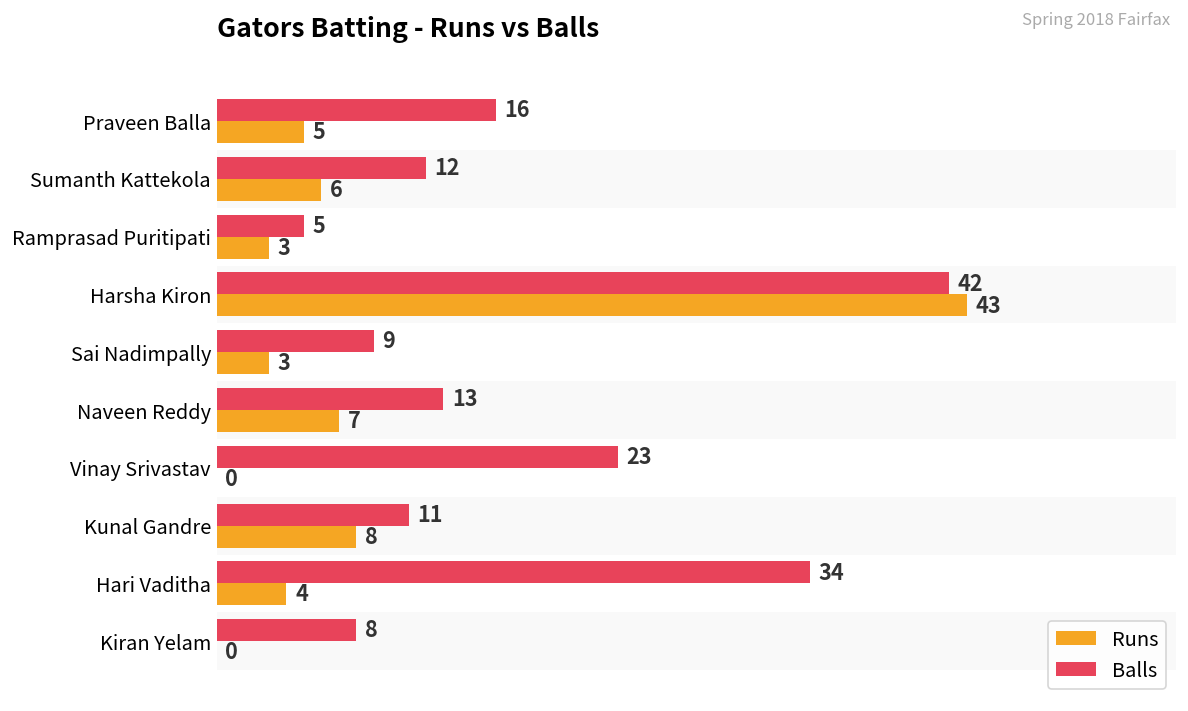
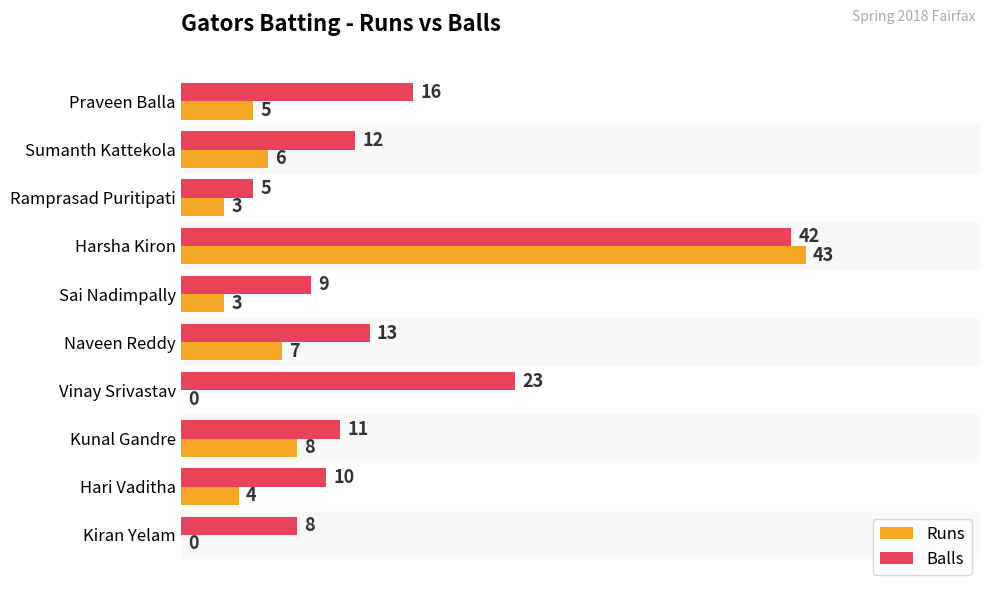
Balls, Hari Vaditha: 34 -> 10
